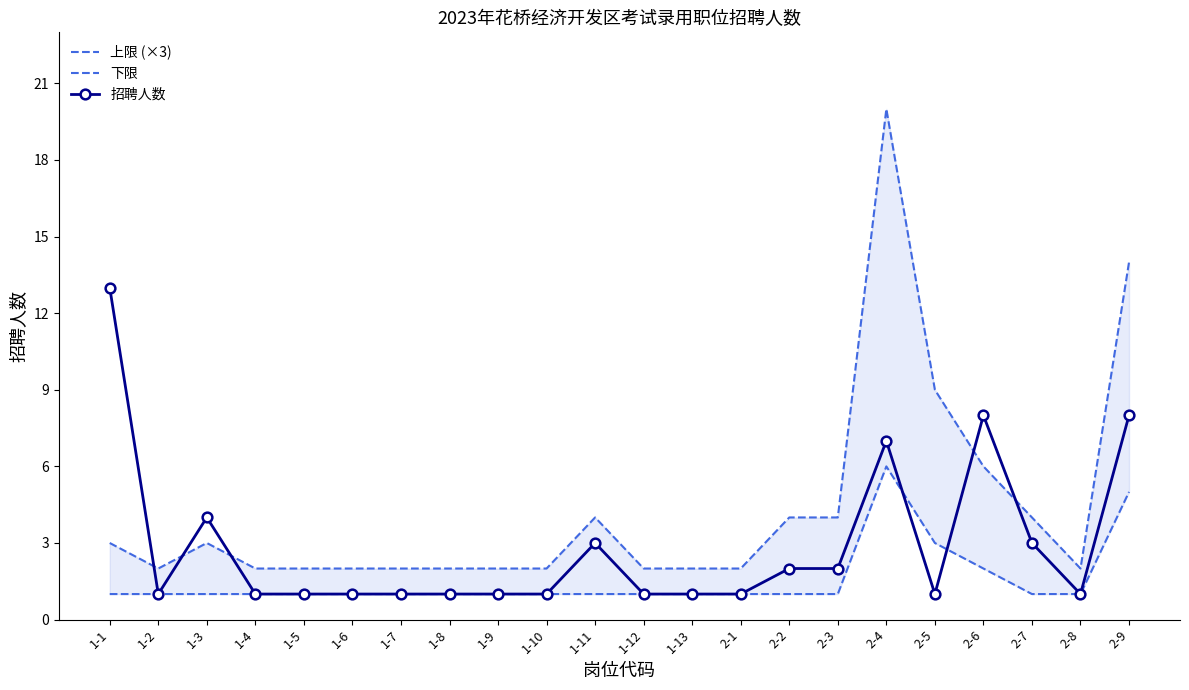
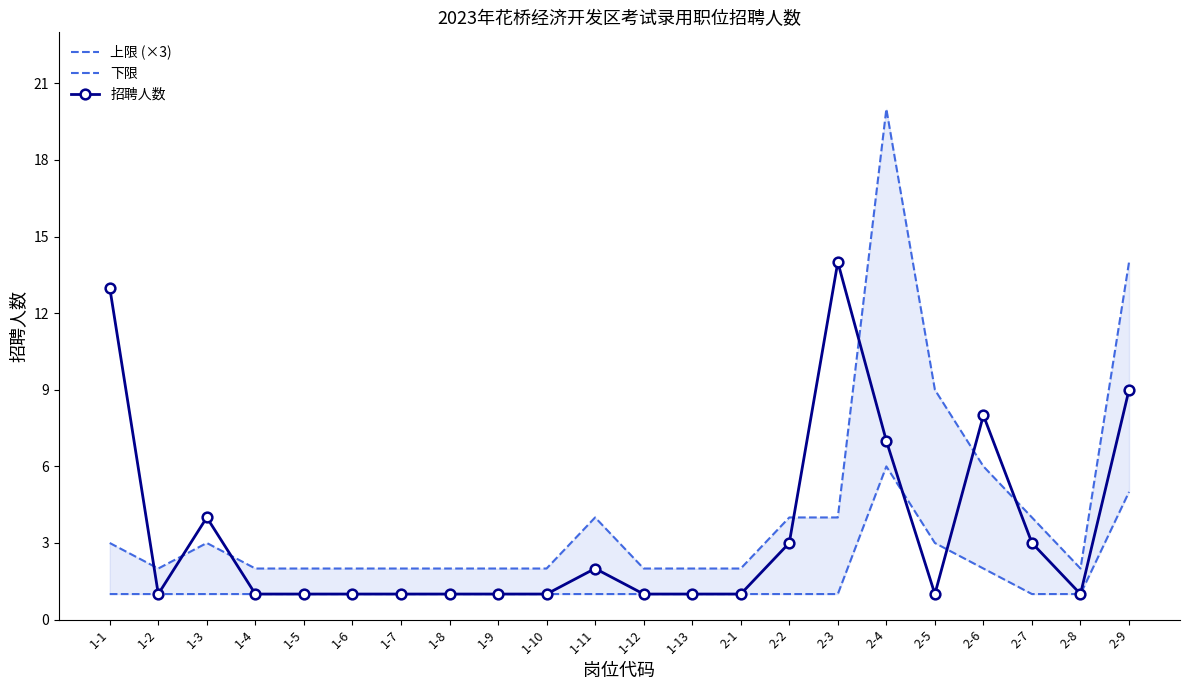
招聘人数, 1-11: 3 -> 2
招聘人数, 2-2: 2 -> 3
招聘人数, 2-3: 2 -> 14
招聘人数, 2-9: 8 -> 9
